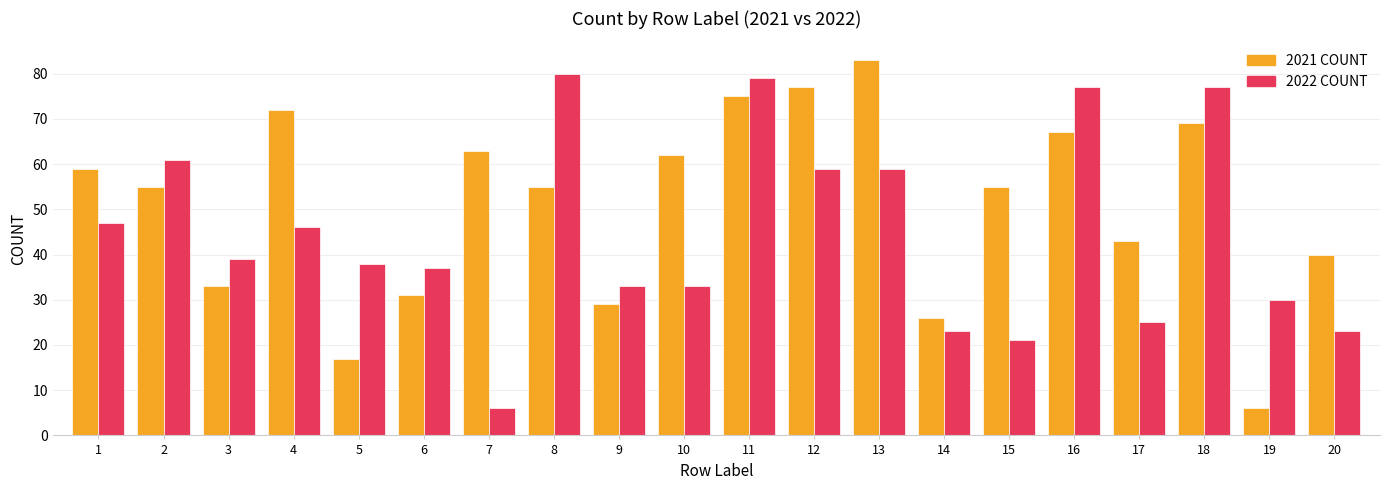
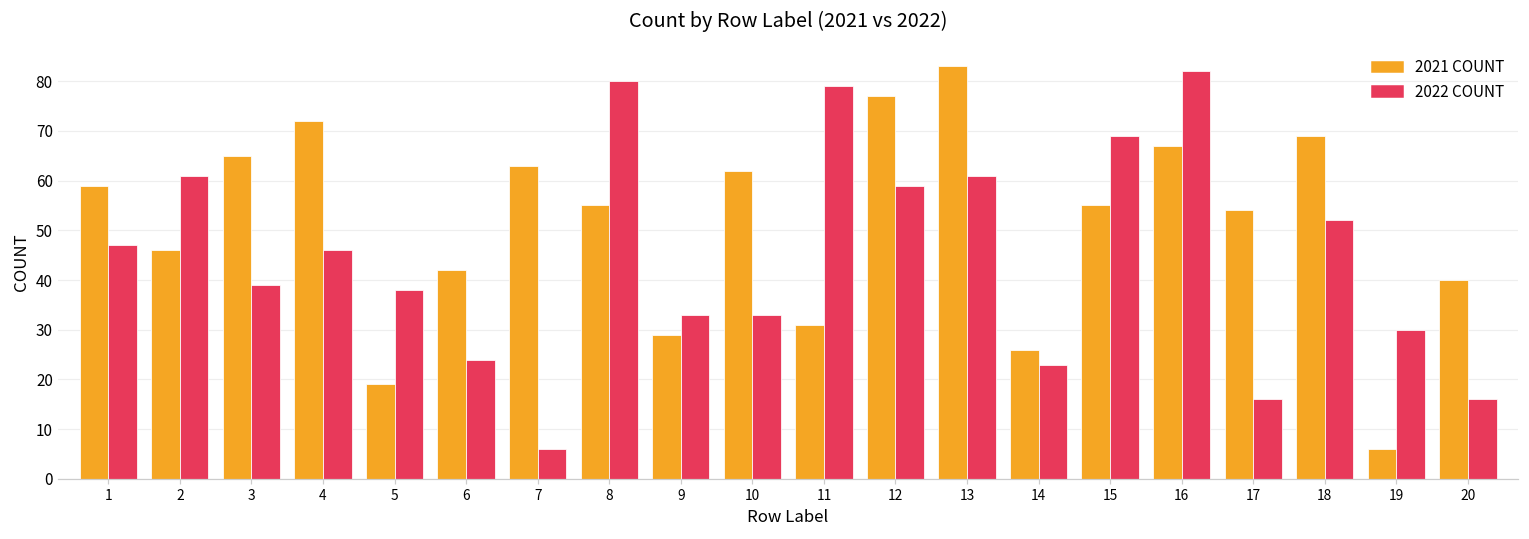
2021 COUNT, 2: 55 -> 46
2021 COUNT, 3: 33 -> 65
2021 COUNT, 5: 17 -> 19
2021 COUNT, 6: 31 -> 42
2022 COUNT, 6: 37 -> 24
2021 COUNT, 11: 75 -> 31
2022 COUNT, 13: 59 -> 61
2022 COUNT, 15: 21 -> 69
2022 COUNT, 16: 77 -> 82
2021 COUNT, 17: 43 -> 54
2022 COUNT, 17: 25 -> 16
2022 COUNT, 18: 77 -> 52
2022 COUNT, 20: 23 -> 16
